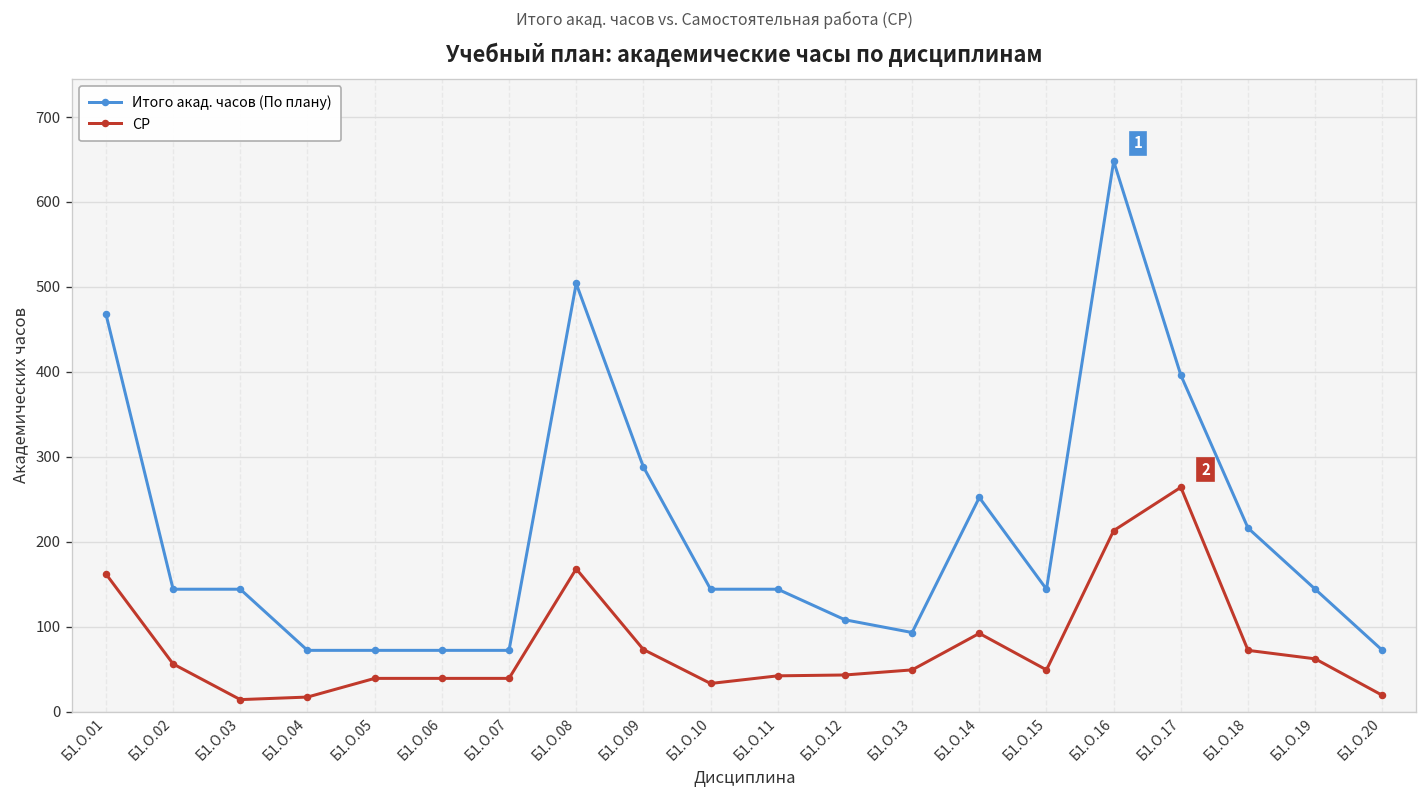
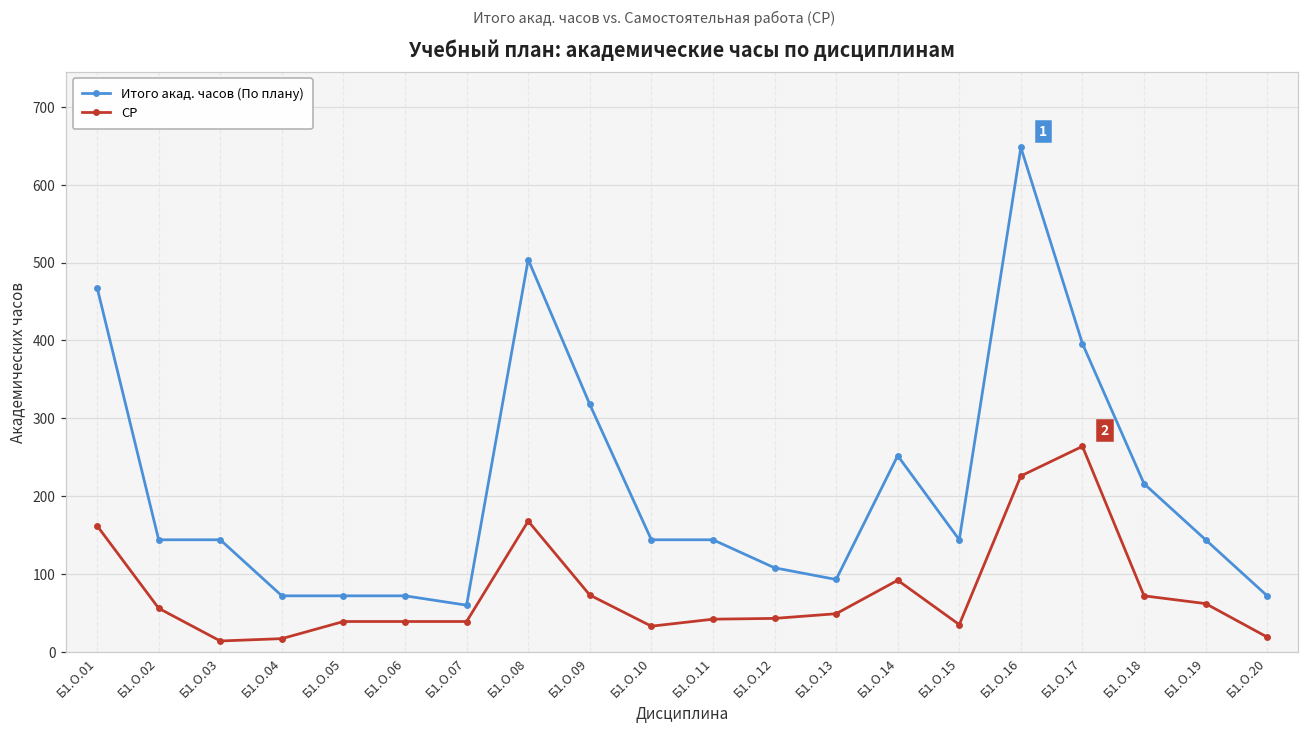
Итого акад. часов (По плану), Б1.О.07: 70 -> 60
Итого акад. часов (По плану), Б1.О.09: 290 -> 320
СР, Б1.О.15: 50 -> 40
СР, Б1.О.16: 210 -> 230
